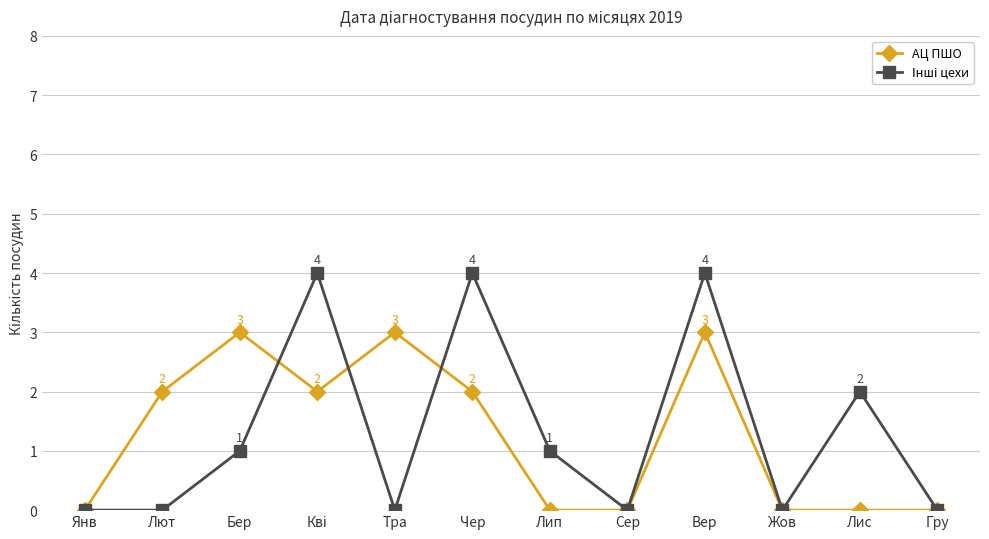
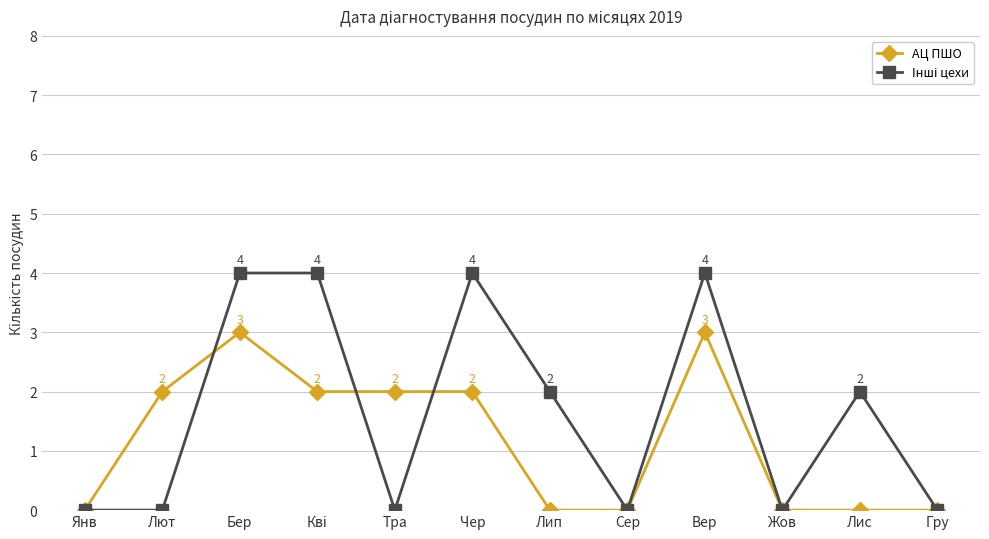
Інші цехи, Бер: 1 -> 4
АЦ ПШО, Тра: 3 -> 2
Інші цехи, Лип: 1 -> 2
